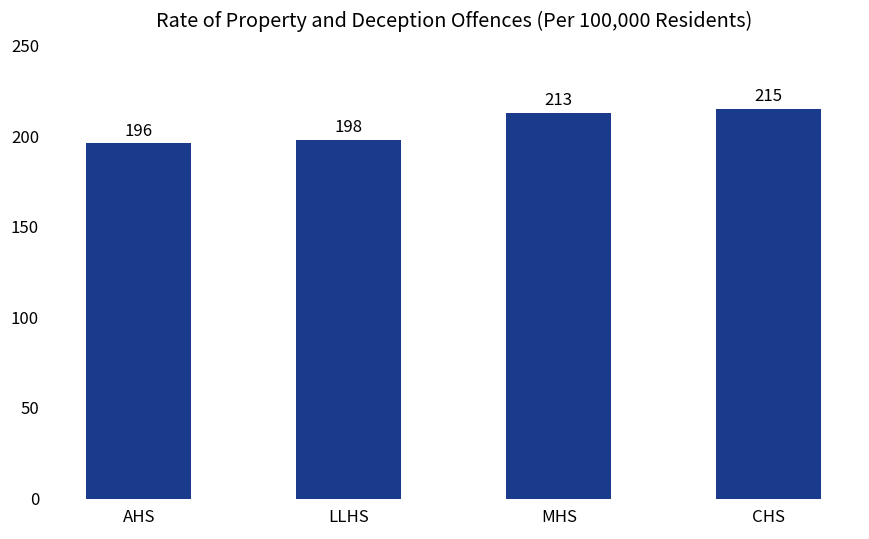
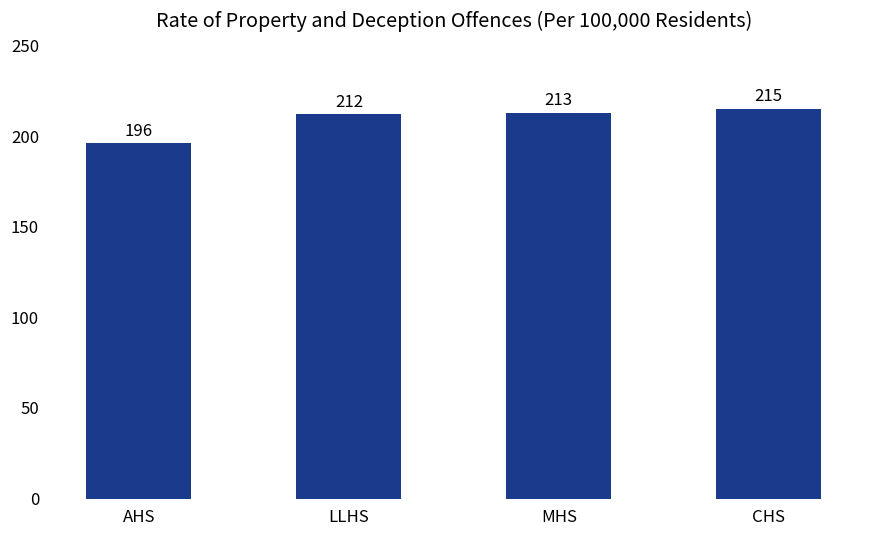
LLHS: 198 -> 212
